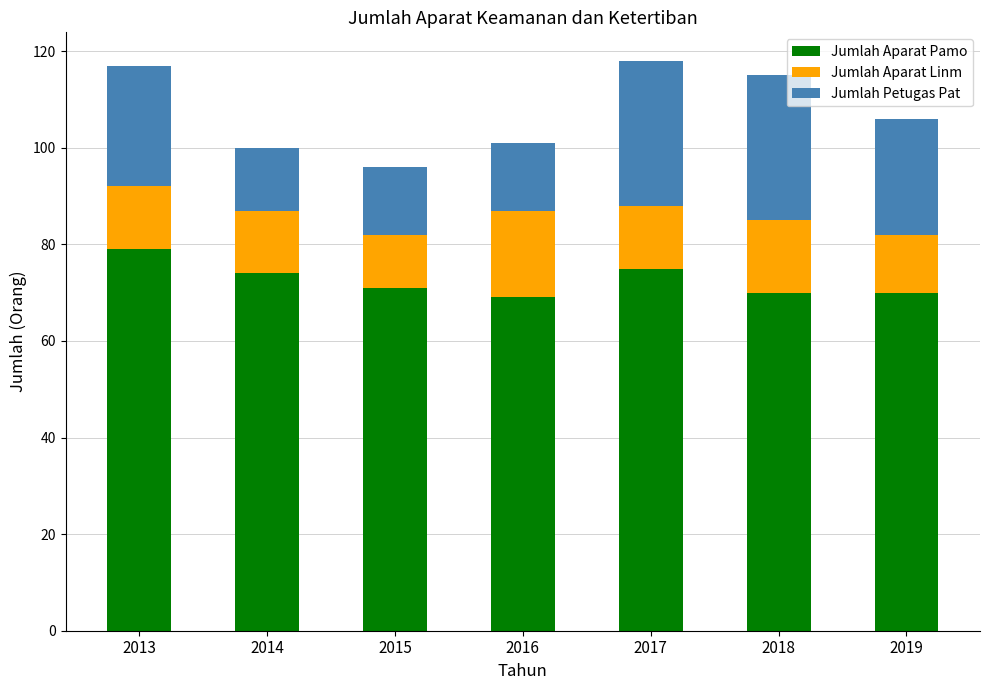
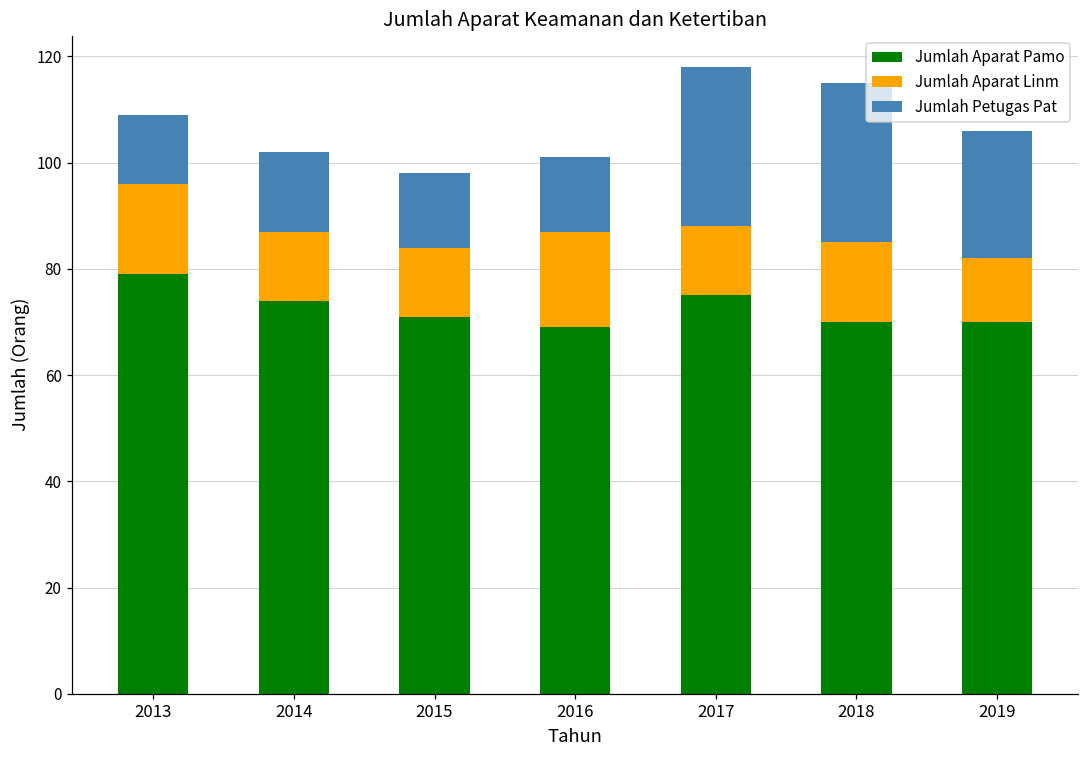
Jumlah Aparat Linm, 2013: 13 -> 17
Jumlah Petugas Pat, 2013: 25 -> 13
Jumlah Petugas Pat, 2014: 13 -> 15
Jumlah Aparat Linm, 2015: 11 -> 13
